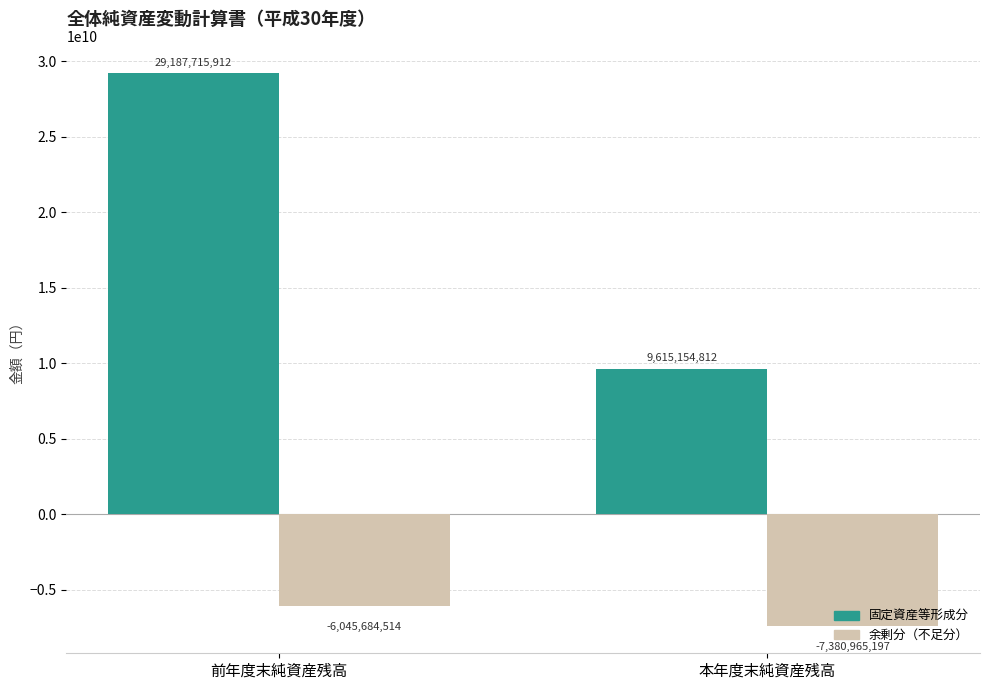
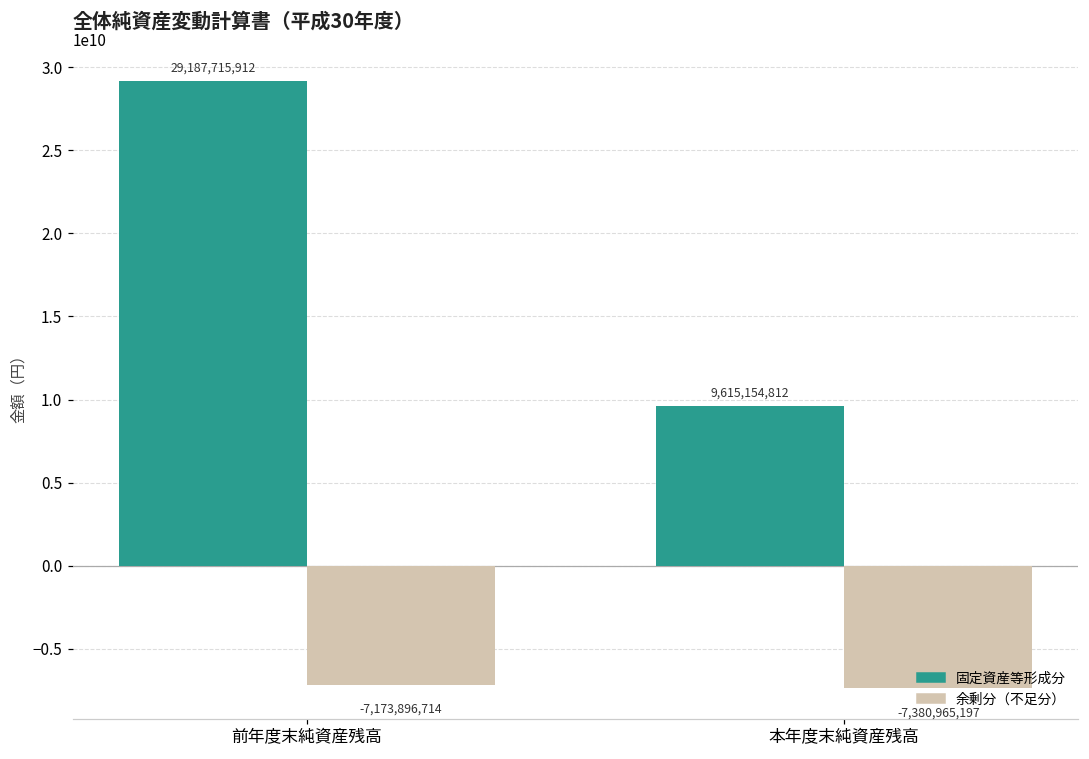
余剰分（不足分）, 前年度末純資産残高: -6,045,684,514 -> -7,173,896,714
